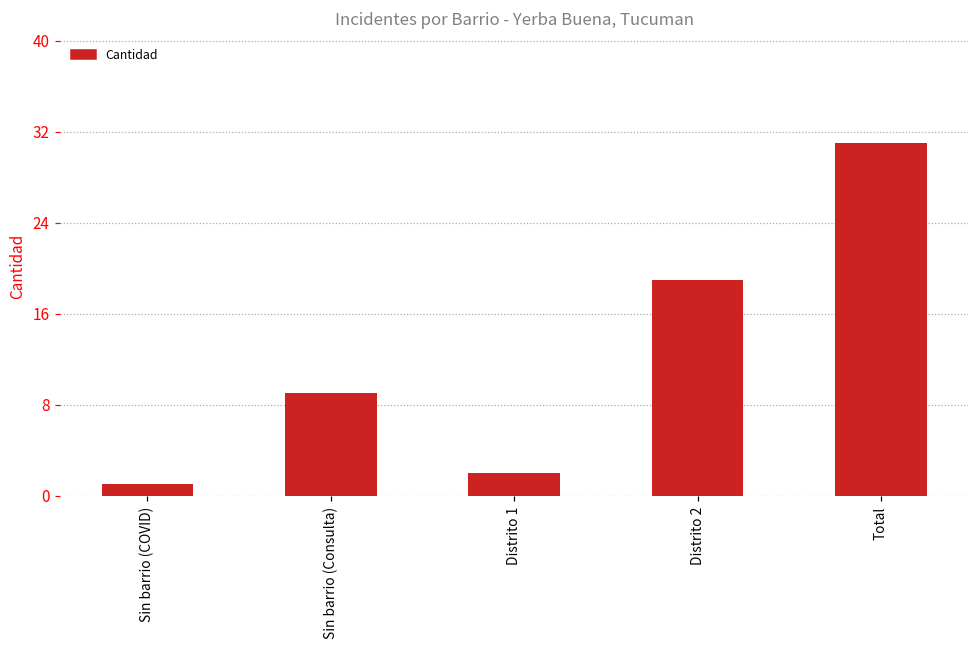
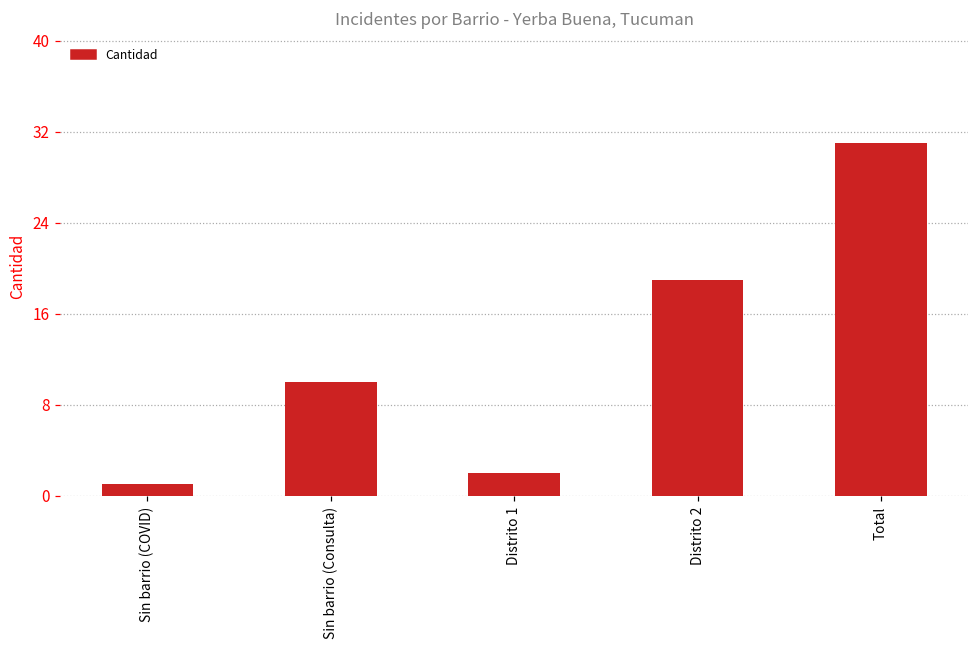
Sin barrio (Consulta): 9 -> 10
